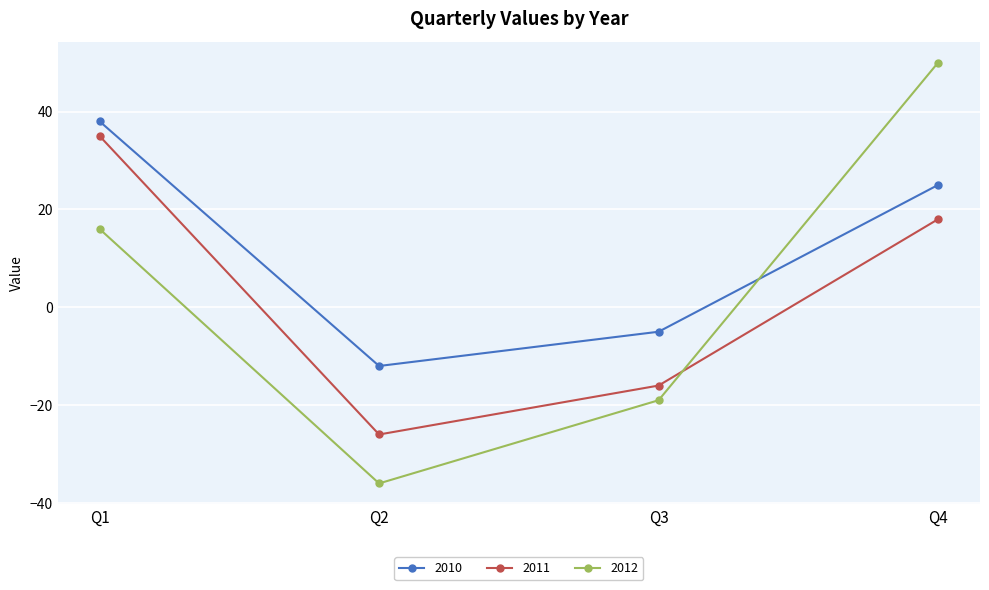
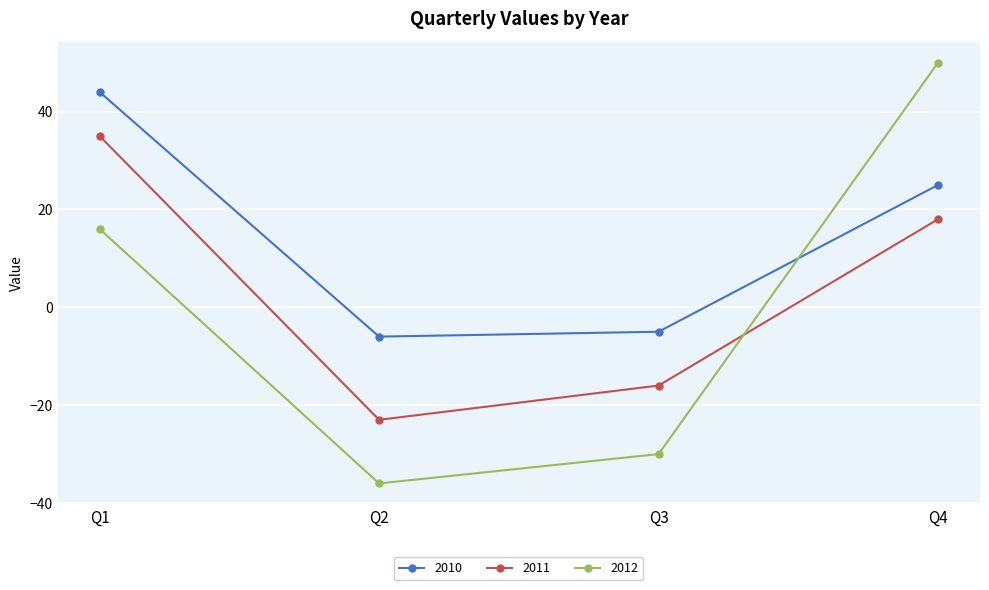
2010, Q1: 38 -> 44
2010, Q2: -12 -> -6
2011, Q2: -26 -> -23
2012, Q3: -19 -> -30
